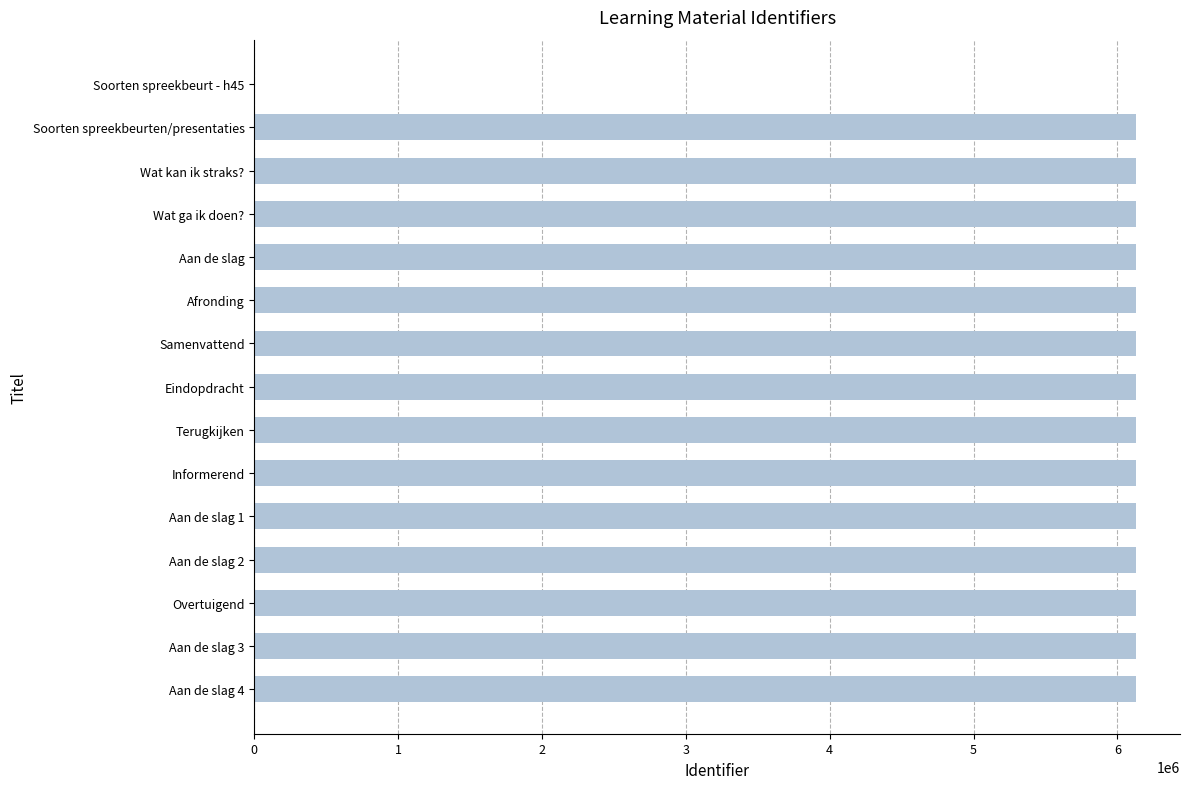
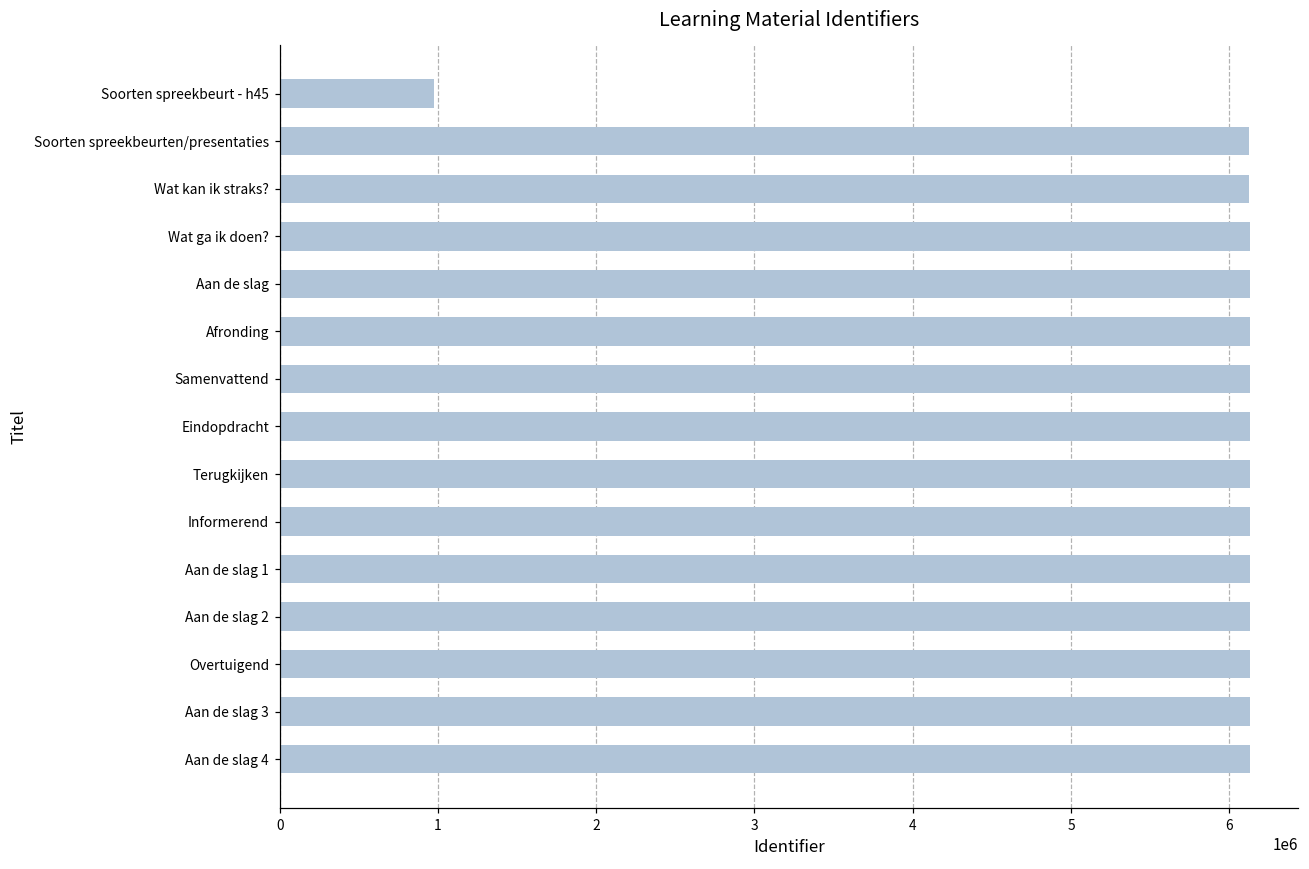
Soorten spreekbeurt - h45: 0 -> 980000
